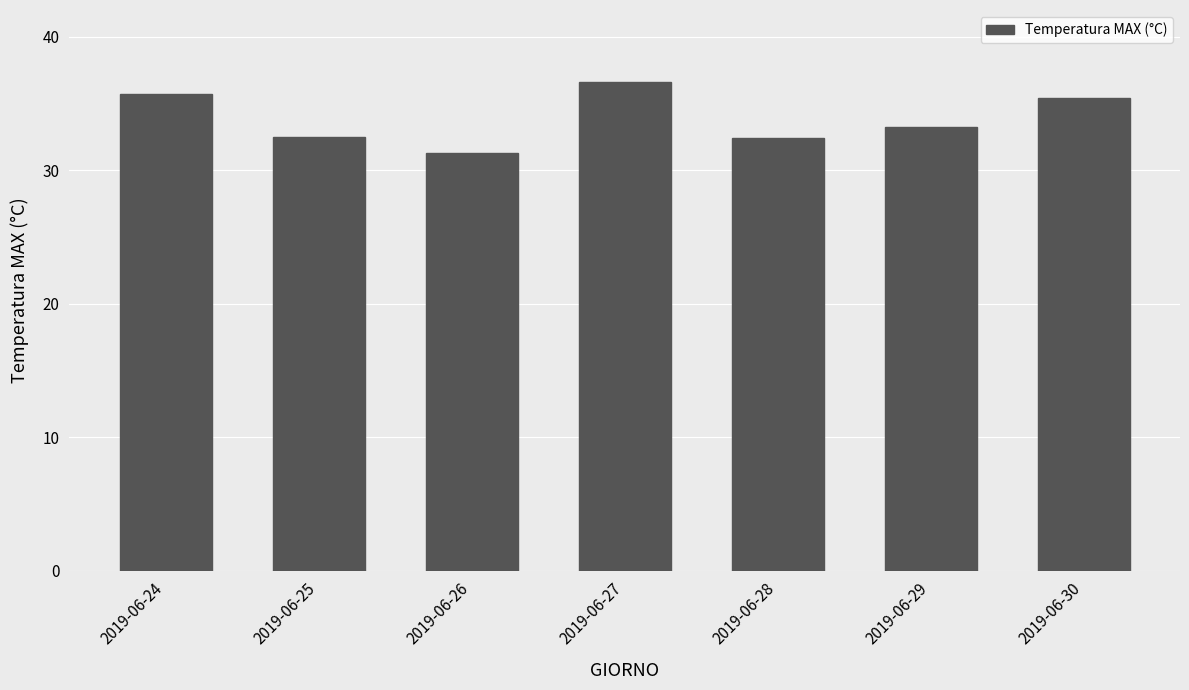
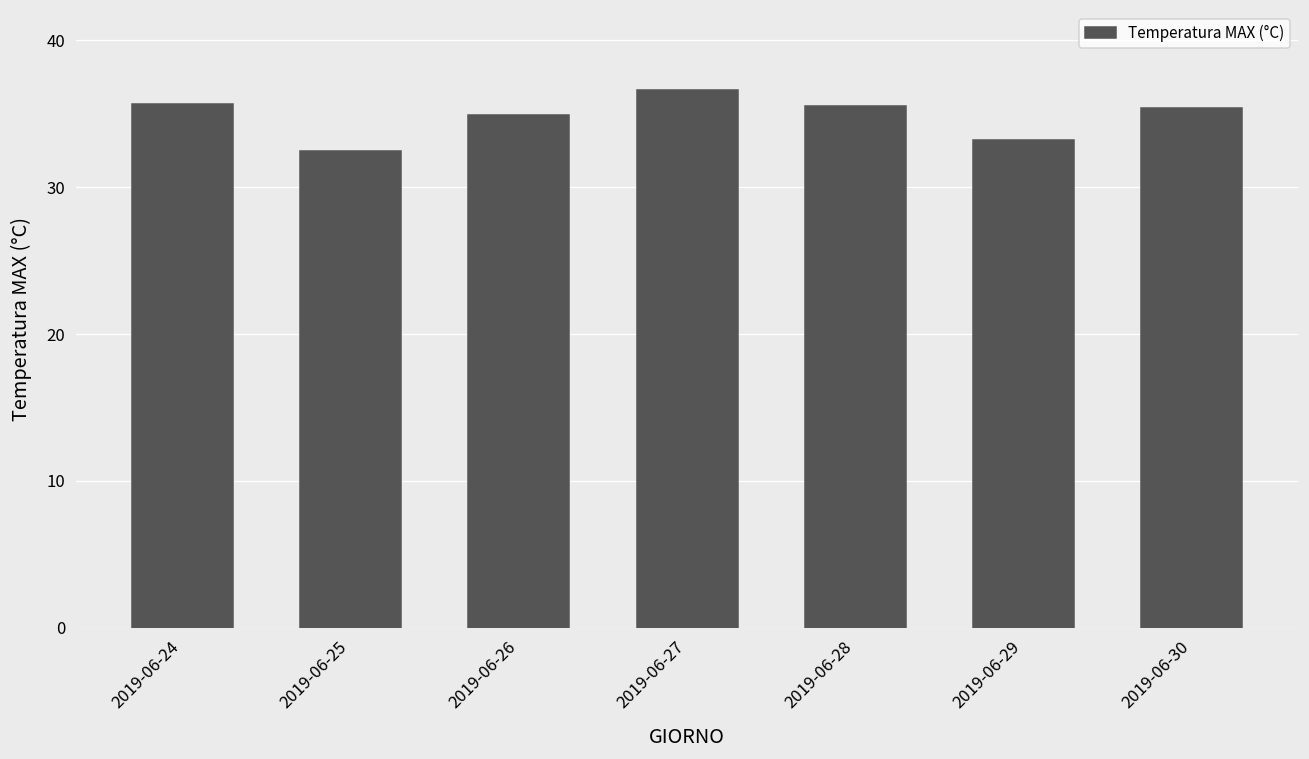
2019-06-26: 31.3 -> 34.9
2019-06-28: 32.4 -> 35.5
